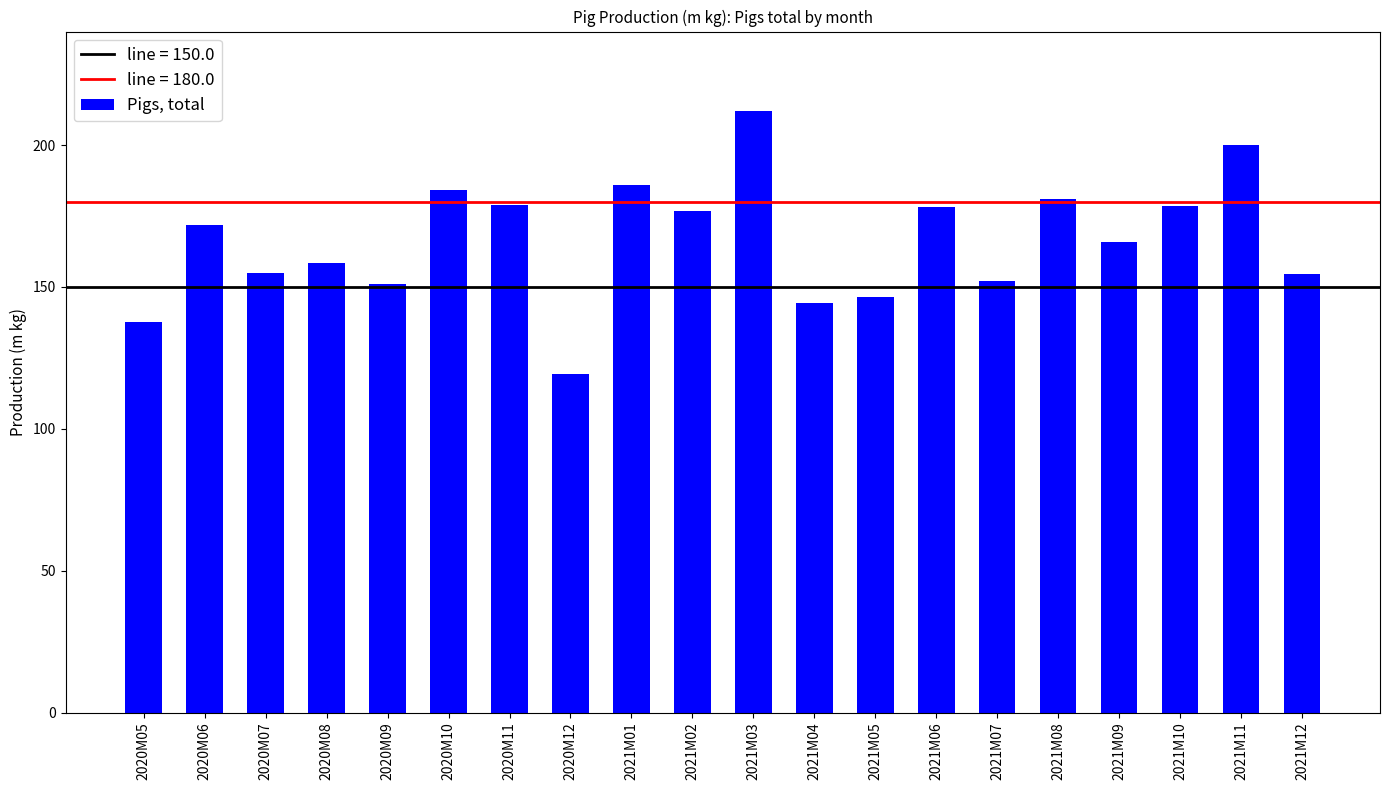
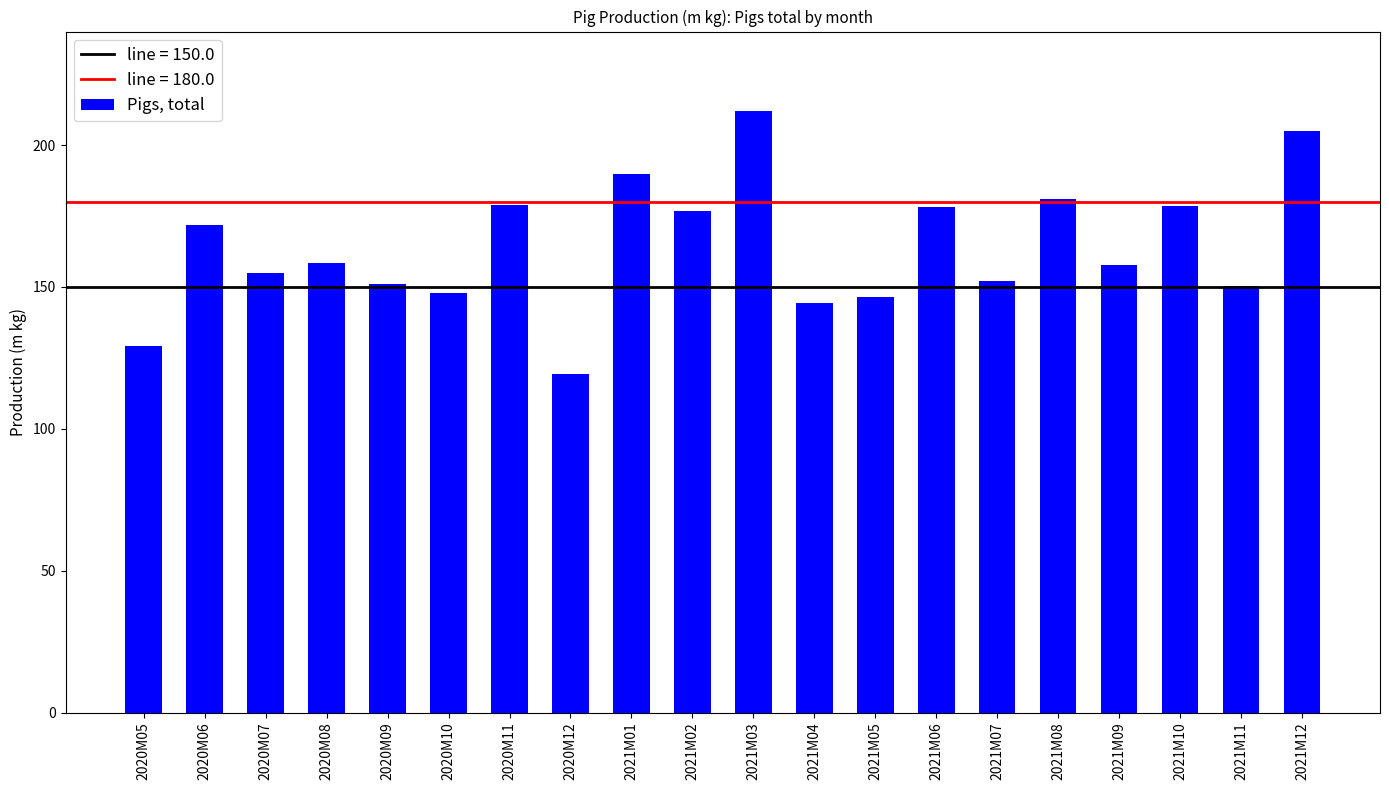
2020M05: 138 -> 129
2020M10: 184 -> 148
2021M01: 186 -> 190
2021M09: 166 -> 158
2021M11: 200 -> 150
2021M12: 155 -> 205
